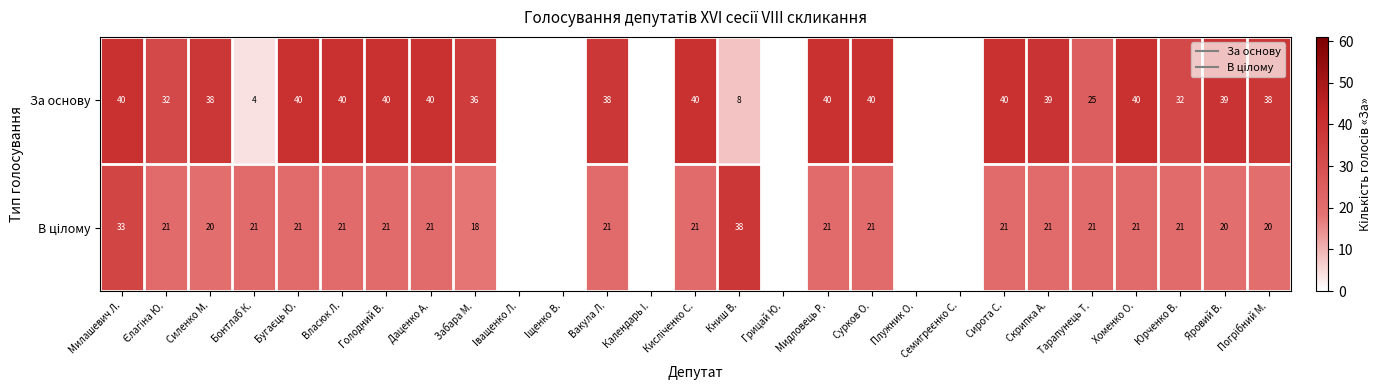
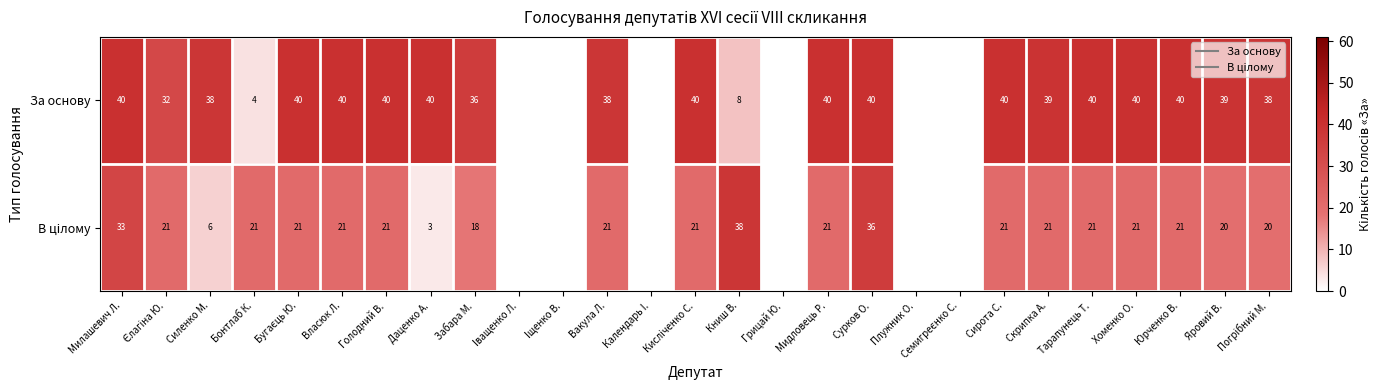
За основу, Тарапунець Т.: 25 -> 40
За основу, Юрченко В.: 32 -> 40
В цілому, Силенко М.: 20 -> 6
В цілому, Даценко А.: 21 -> 3
В цілому, Сурков О.: 21 -> 36
